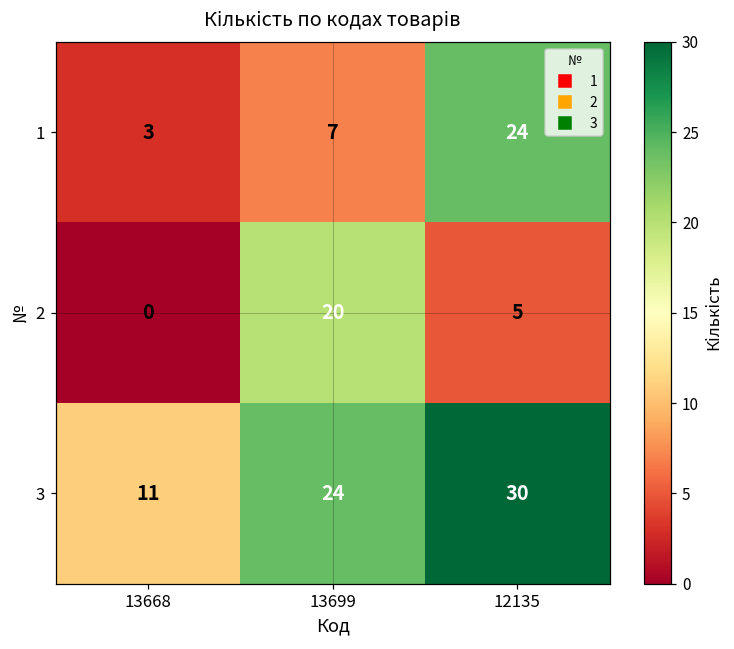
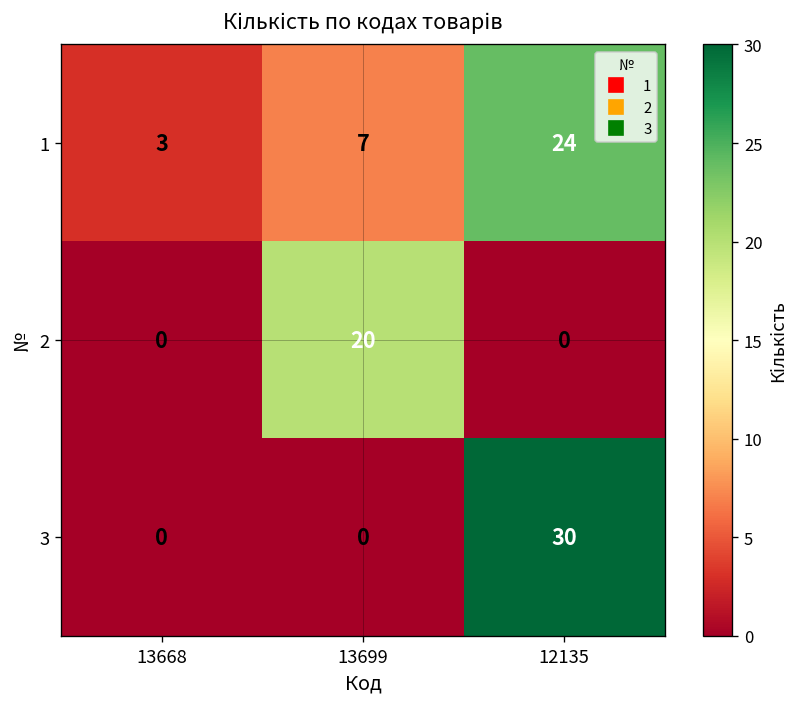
2, 12135: 5 -> 0
3, 13668: 11 -> 0
3, 13699: 24 -> 0
